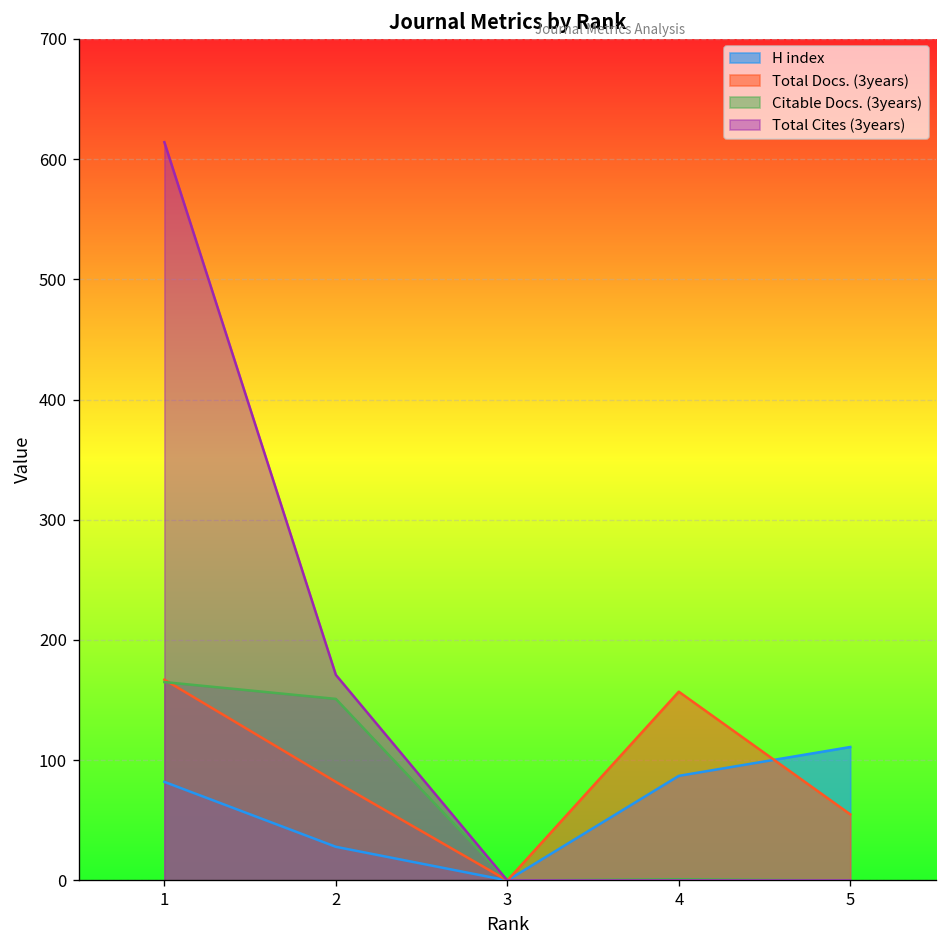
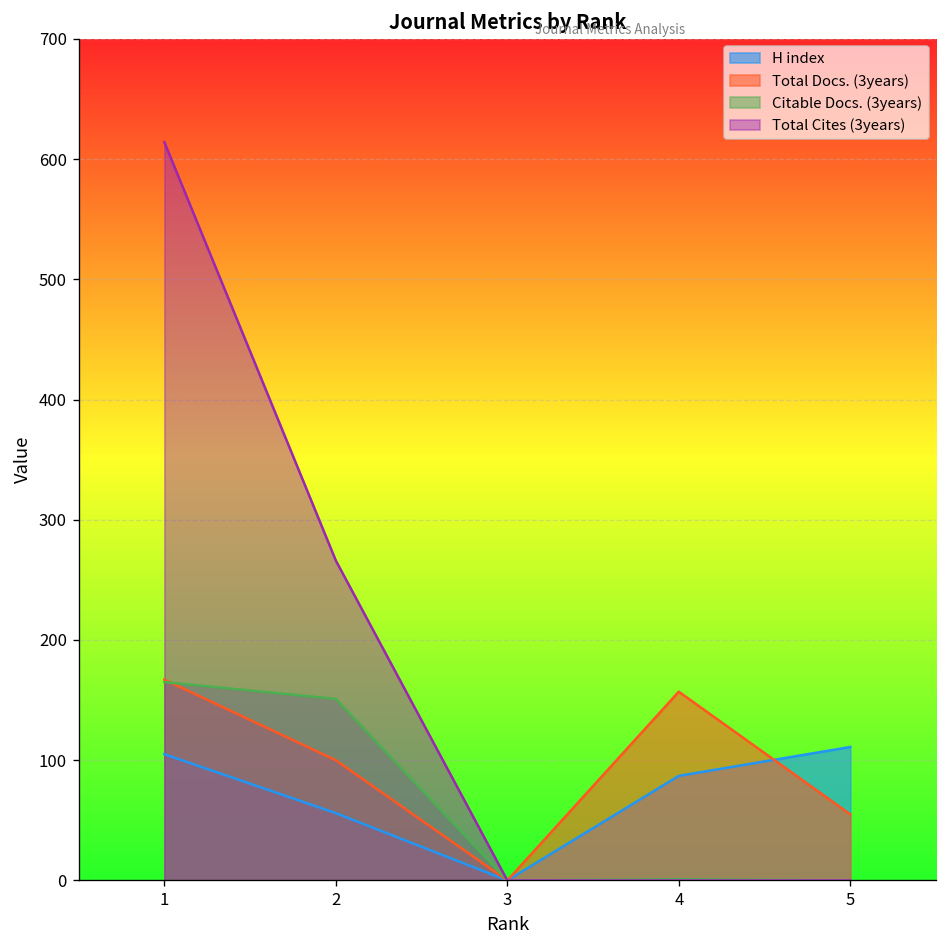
H index, 1: 82 -> 105
H index, 2: 28 -> 56
Total Docs. (3years), 2: 82 -> 100
Total Cites (3years), 2: 171 -> 266
